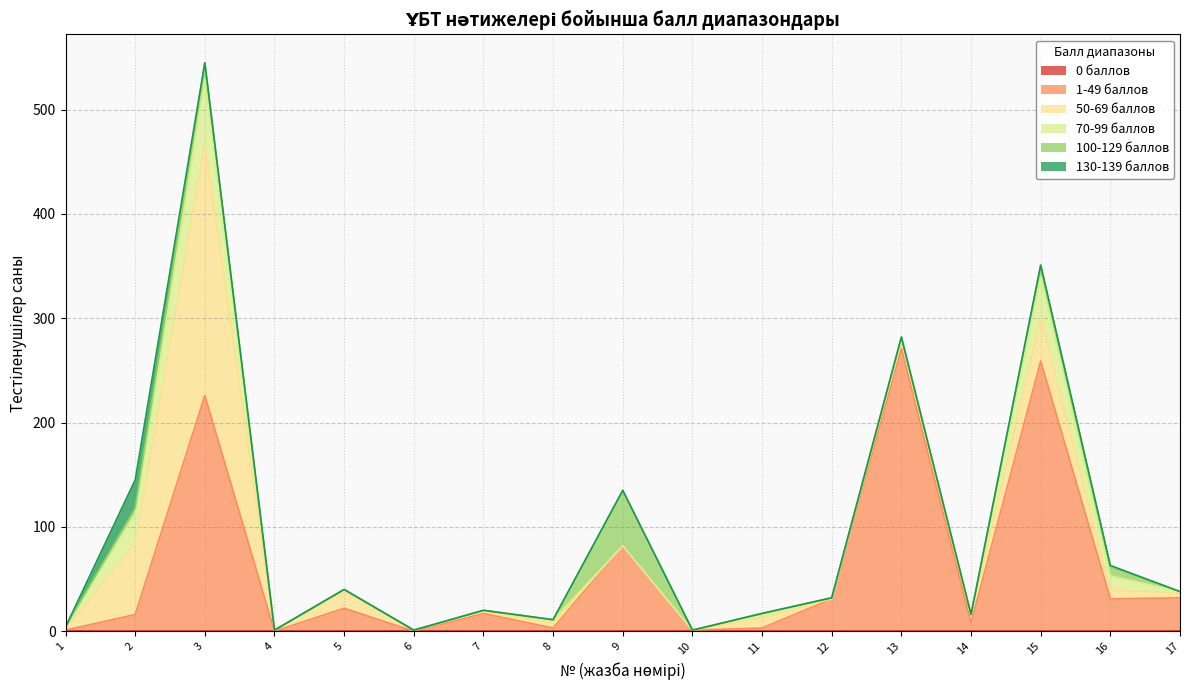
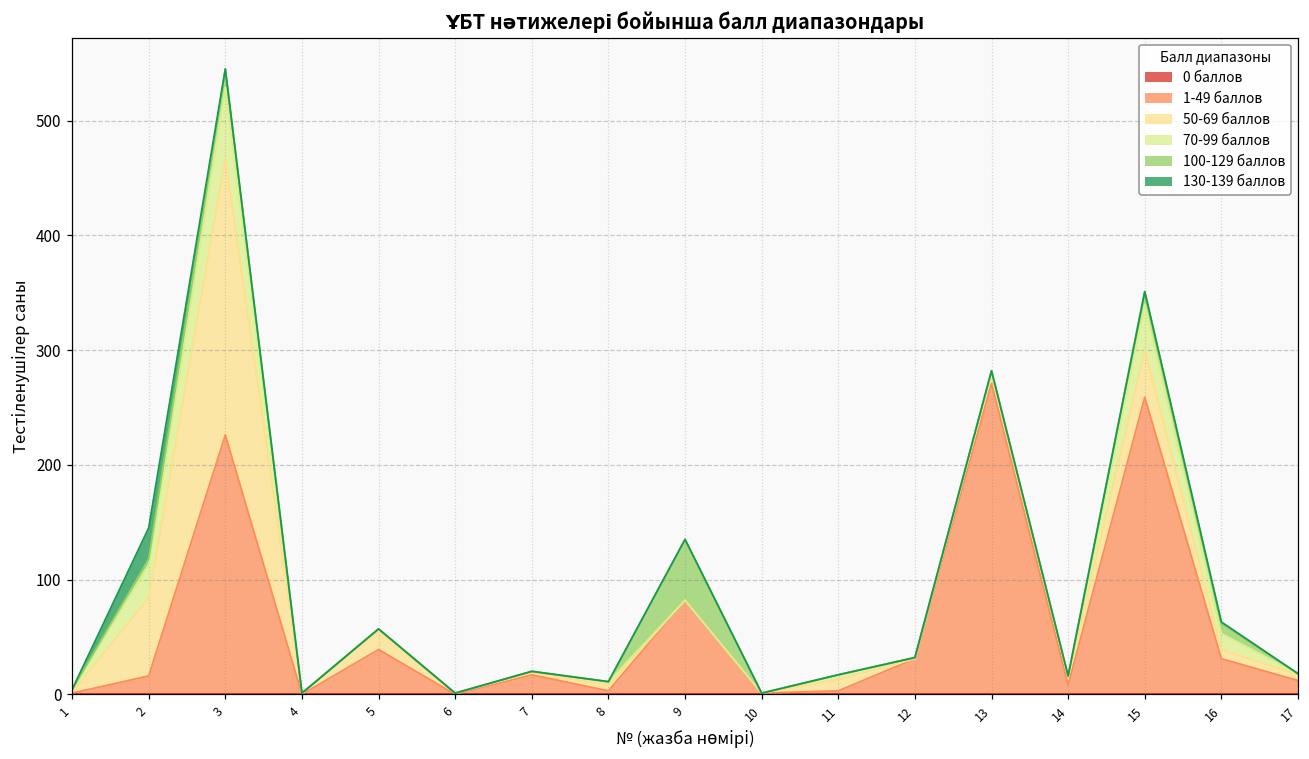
1-49 баллов, 5: 22 -> 39
1-49 баллов, 17: 32 -> 12
